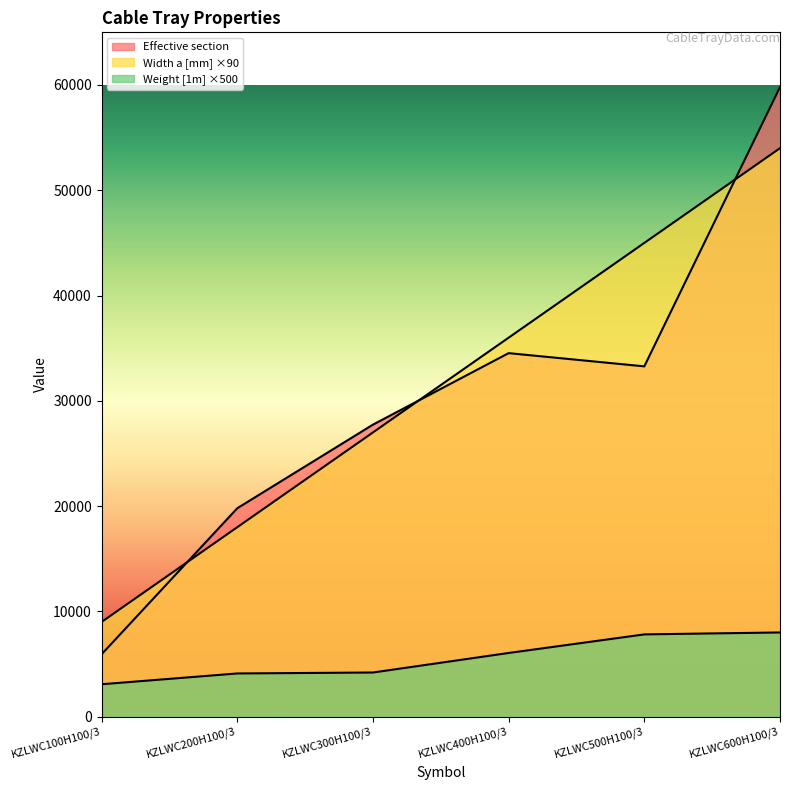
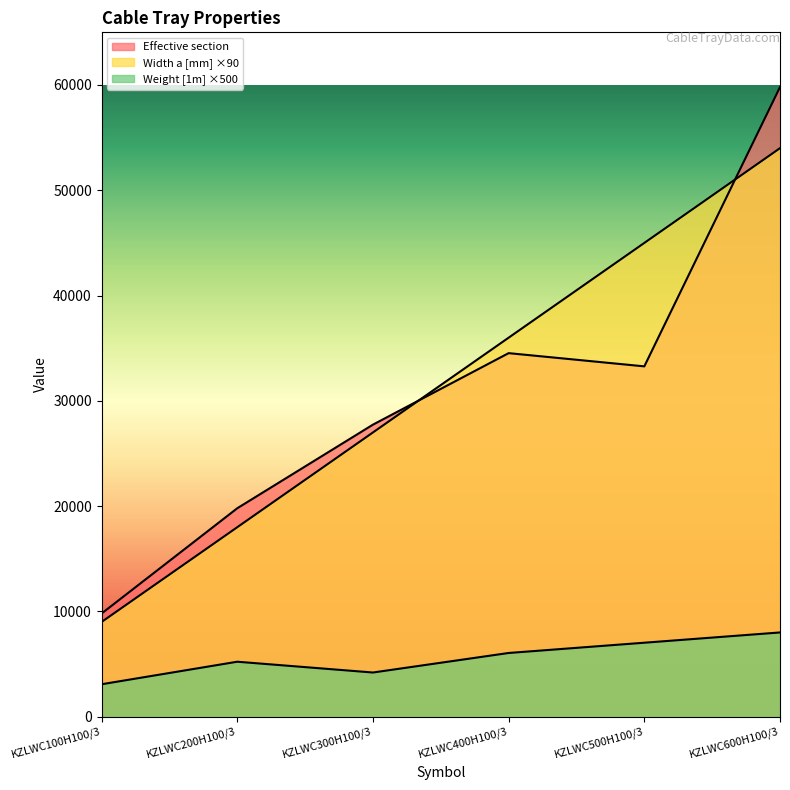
Effective section, KZLWC100H100/3: 5900 -> 9800
Weight [1m] ×500, KZLWC200H100/3: 4100 -> 5200
Weight [1m] ×500, KZLWC500H100/3: 7800 -> 7000
